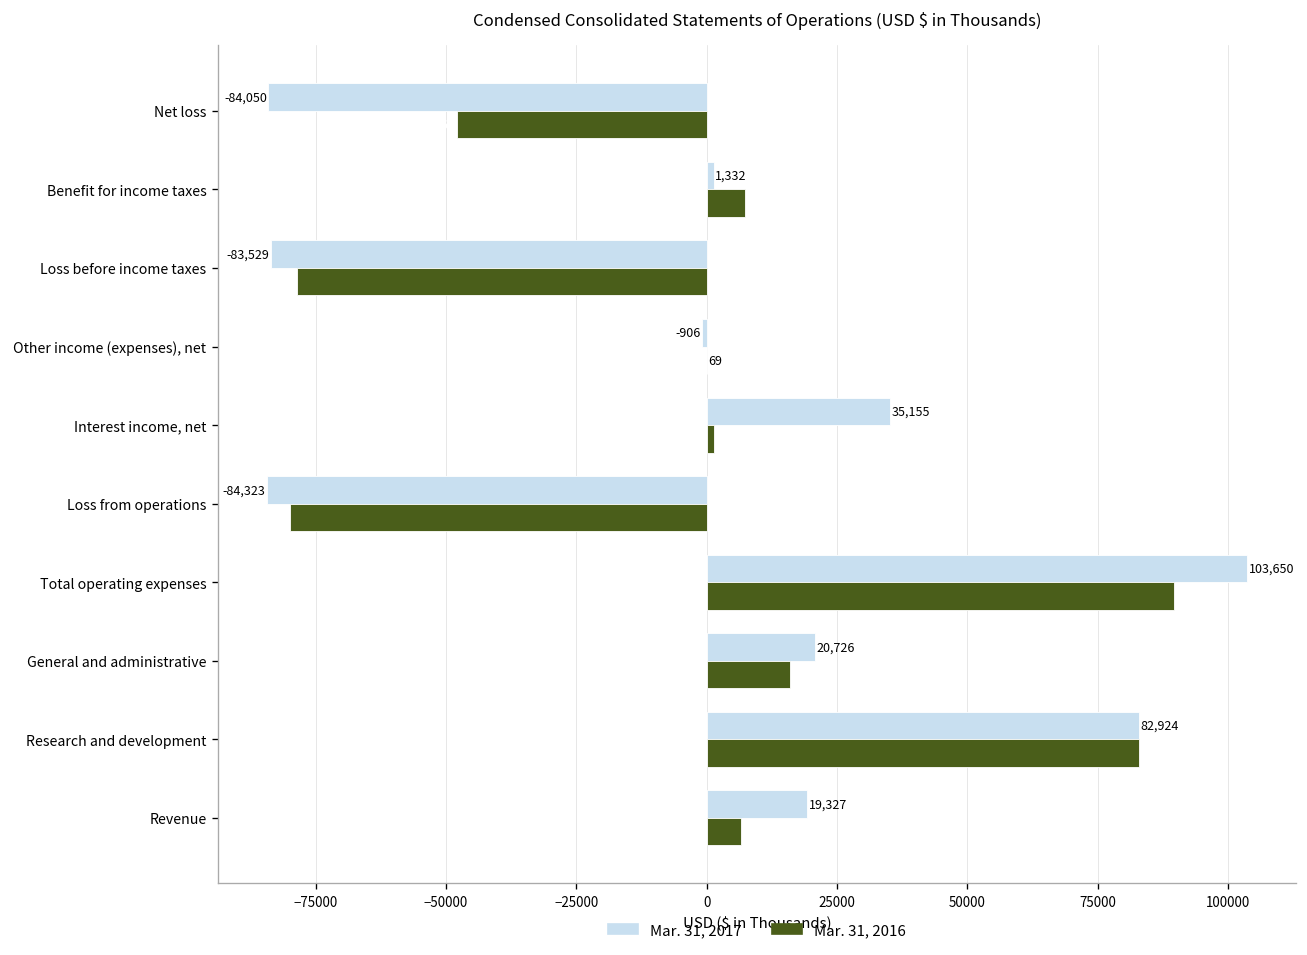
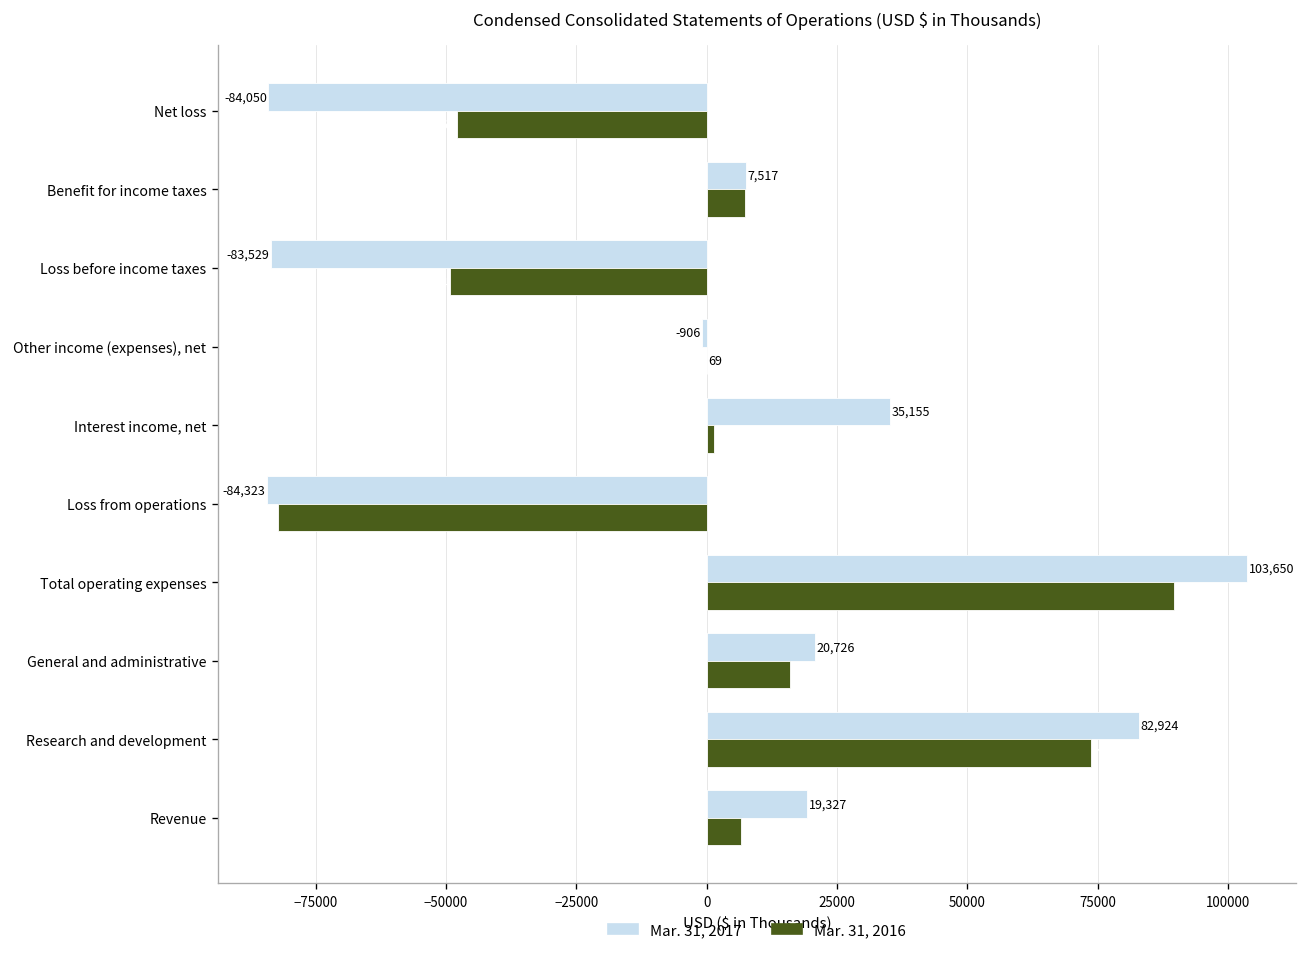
Mar. 31, 2017, Benefit for income taxes: 1,332 -> 7,517
Mar. 31, 2016, Loss before income taxes: -78000 -> -49000
Mar. 31, 2016, Loss from operations: -80000 -> -82000
Mar. 31, 2016, Research and development: 83000 -> 74000
